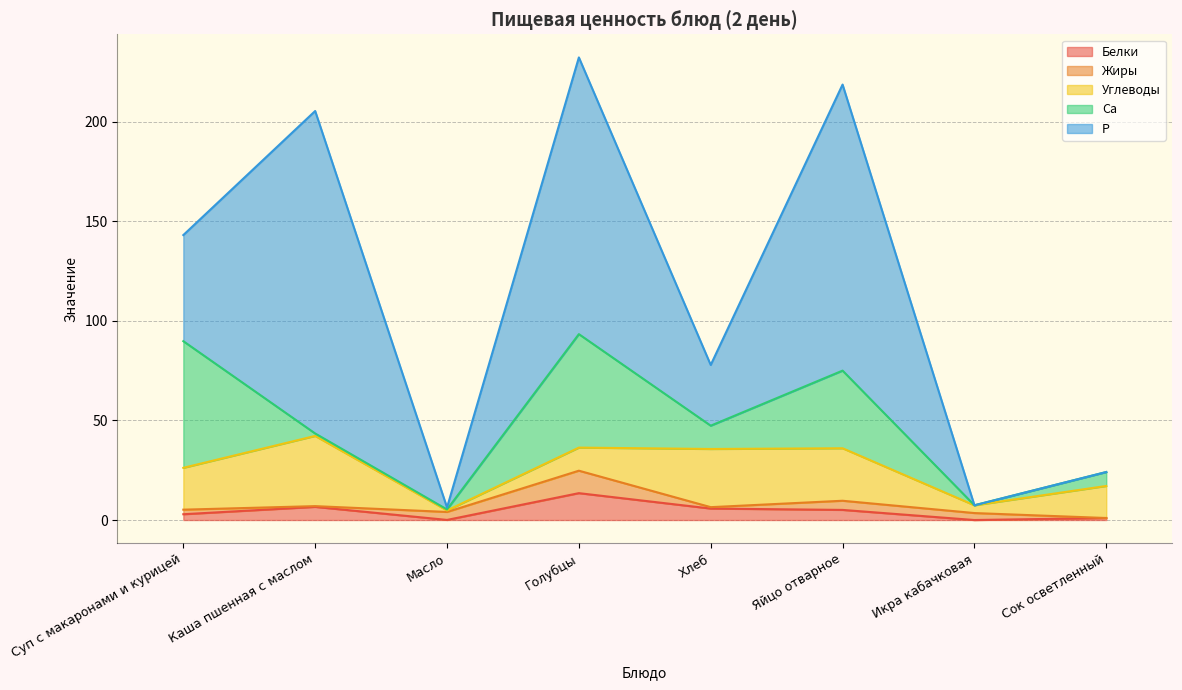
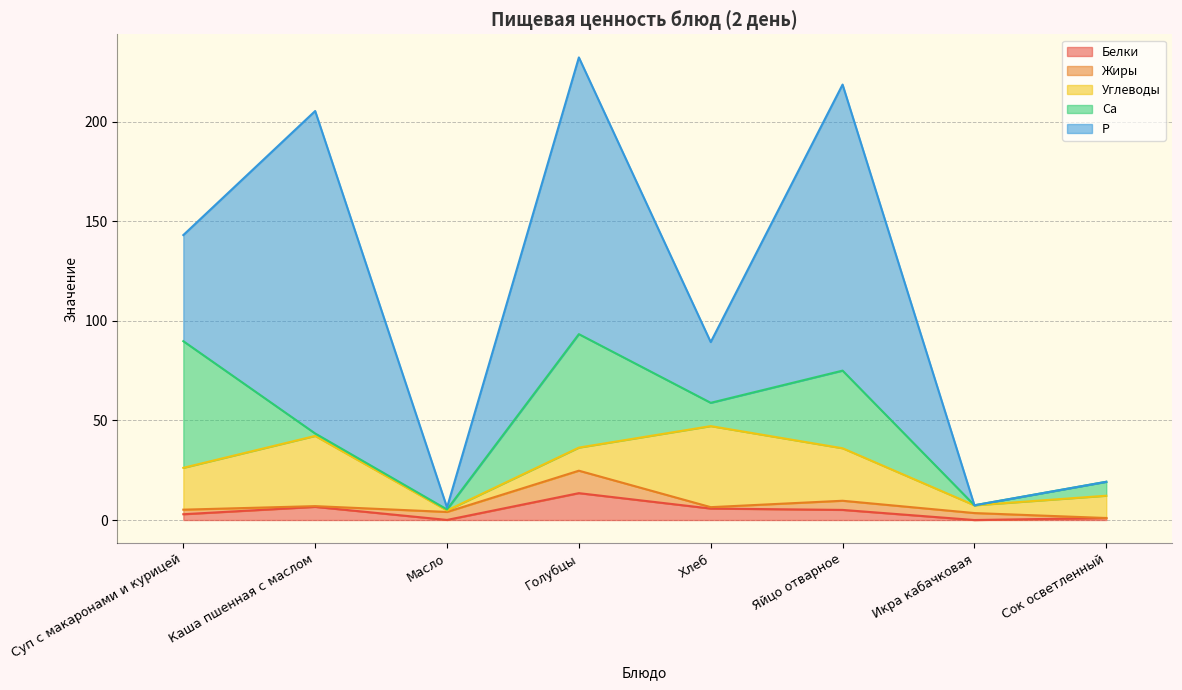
Углеводы, Хлеб: 29 -> 41
Углеводы, Сок осветленный: 16 -> 11
